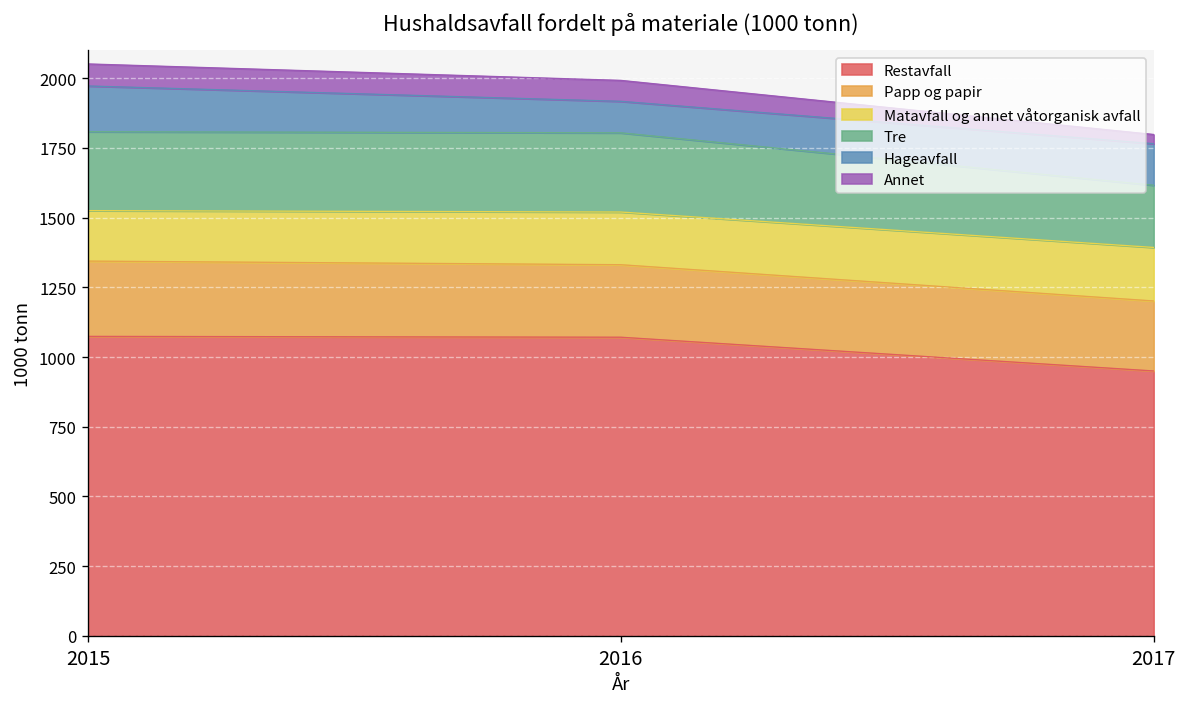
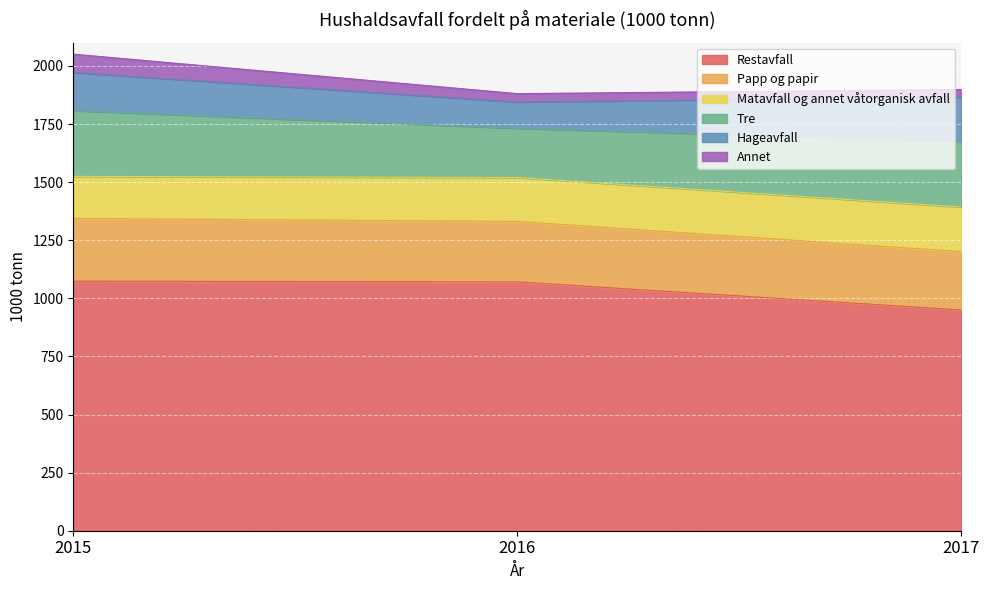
Tre, 2016: 280 -> 210
Annet, 2016: 80 -> 40
Tre, 2017: 220 -> 280
Hageavfall, 2017: 150 -> 190
